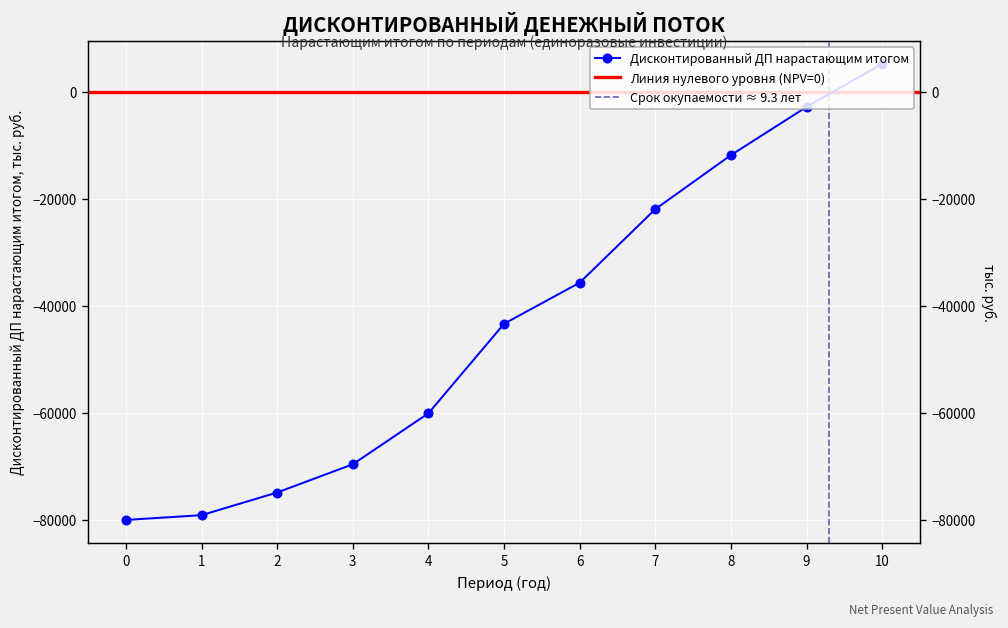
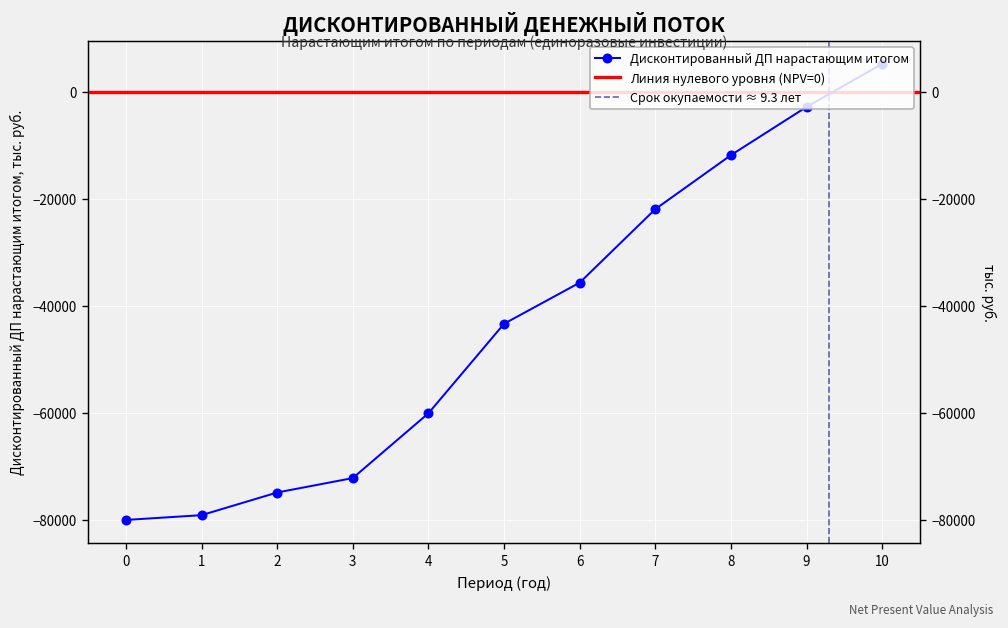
3: -70000 -> -72000
